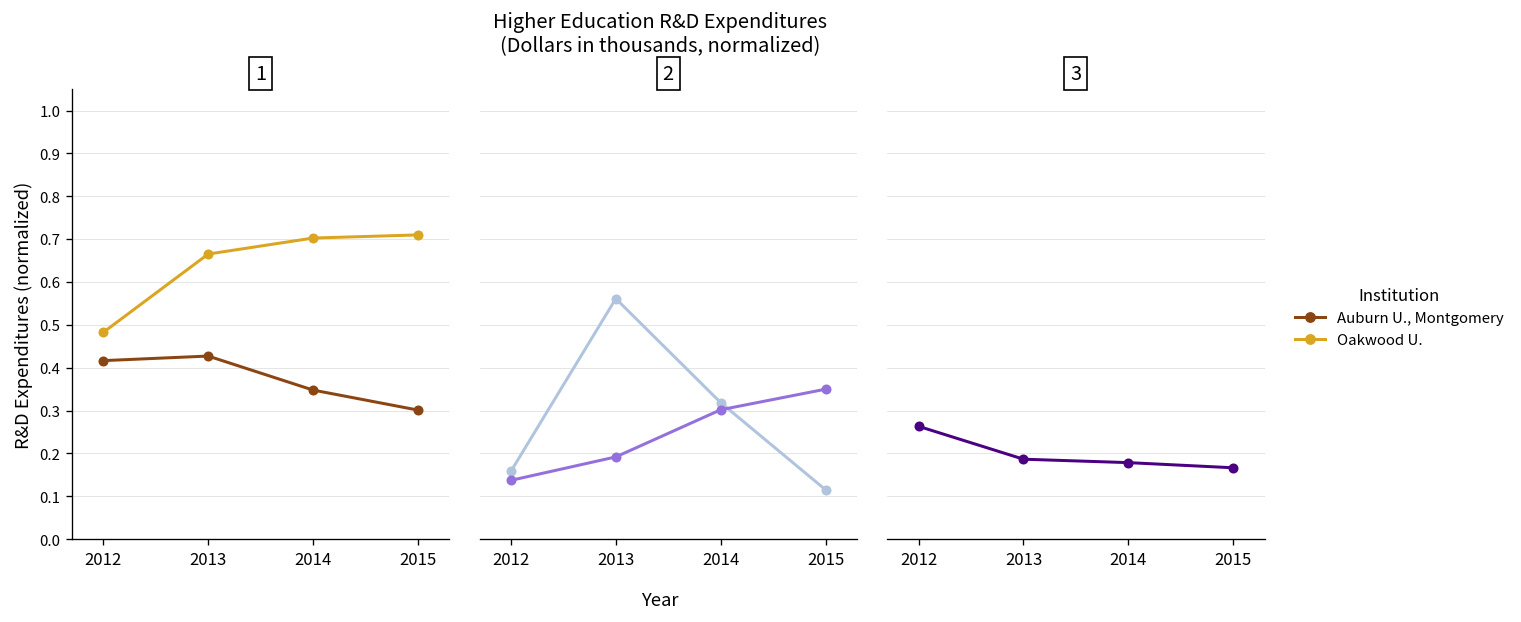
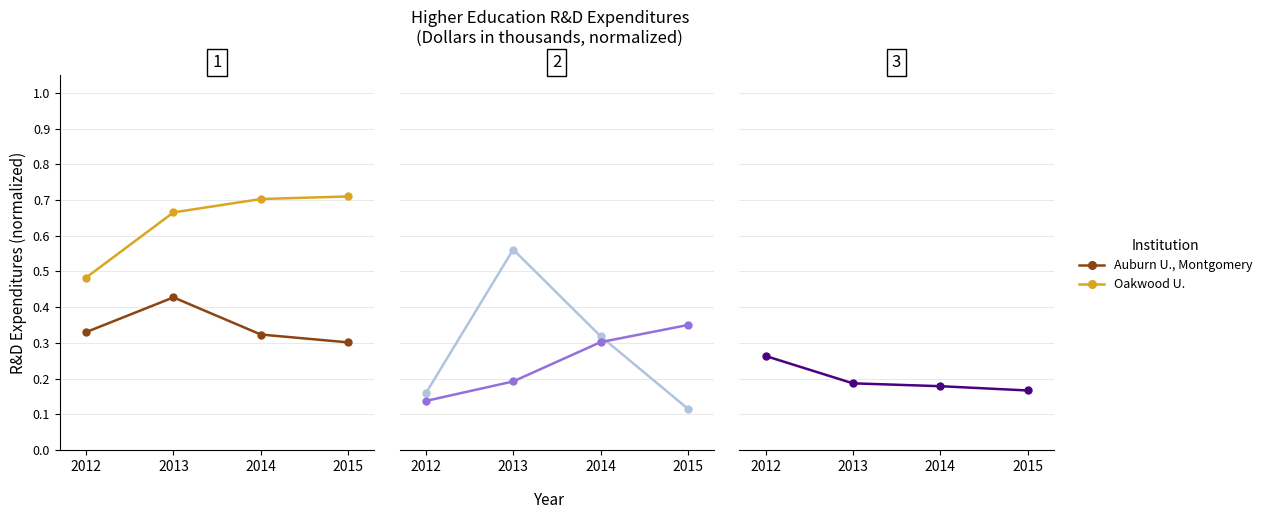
1, Auburn U., Montgomery, 2012: 0.42 -> 0.33
1, Auburn U., Montgomery, 2014: 0.35 -> 0.32
